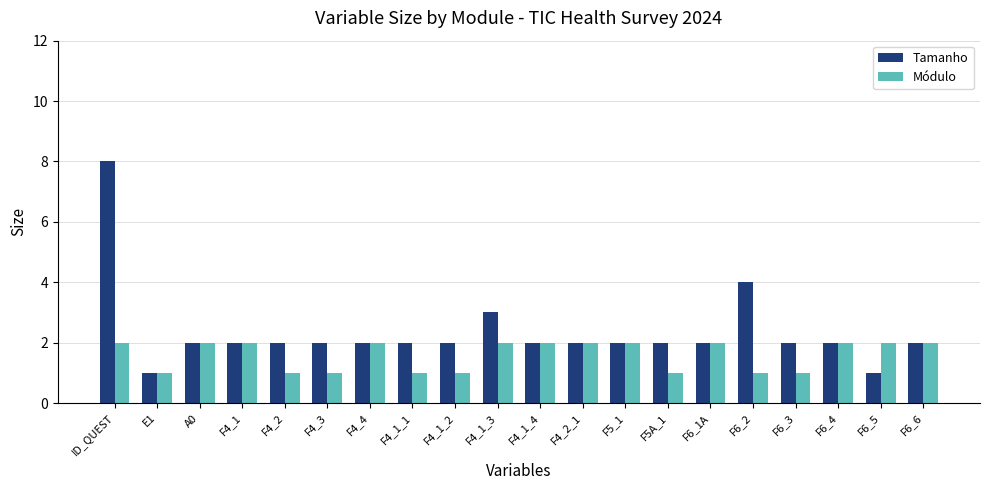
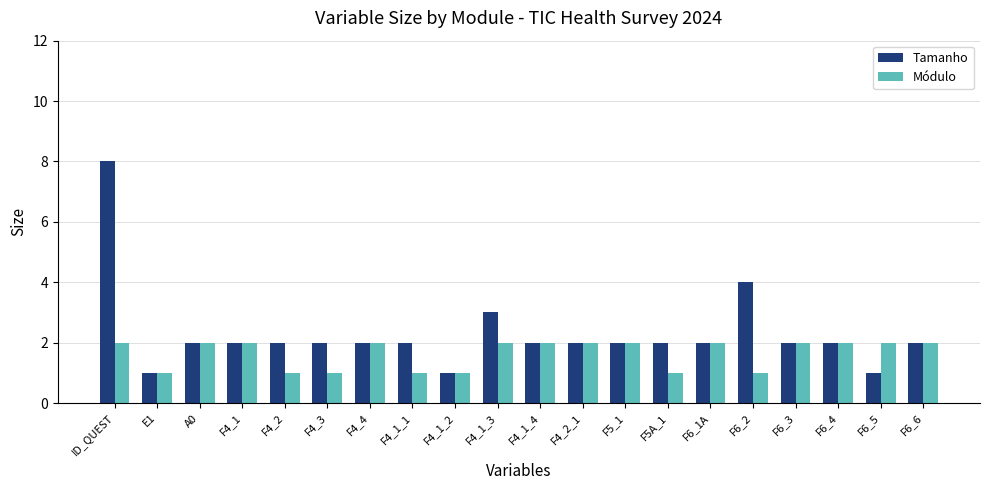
Tamanho, F4_1_2: 2 -> 1
Módulo, F6_3: 1 -> 2
